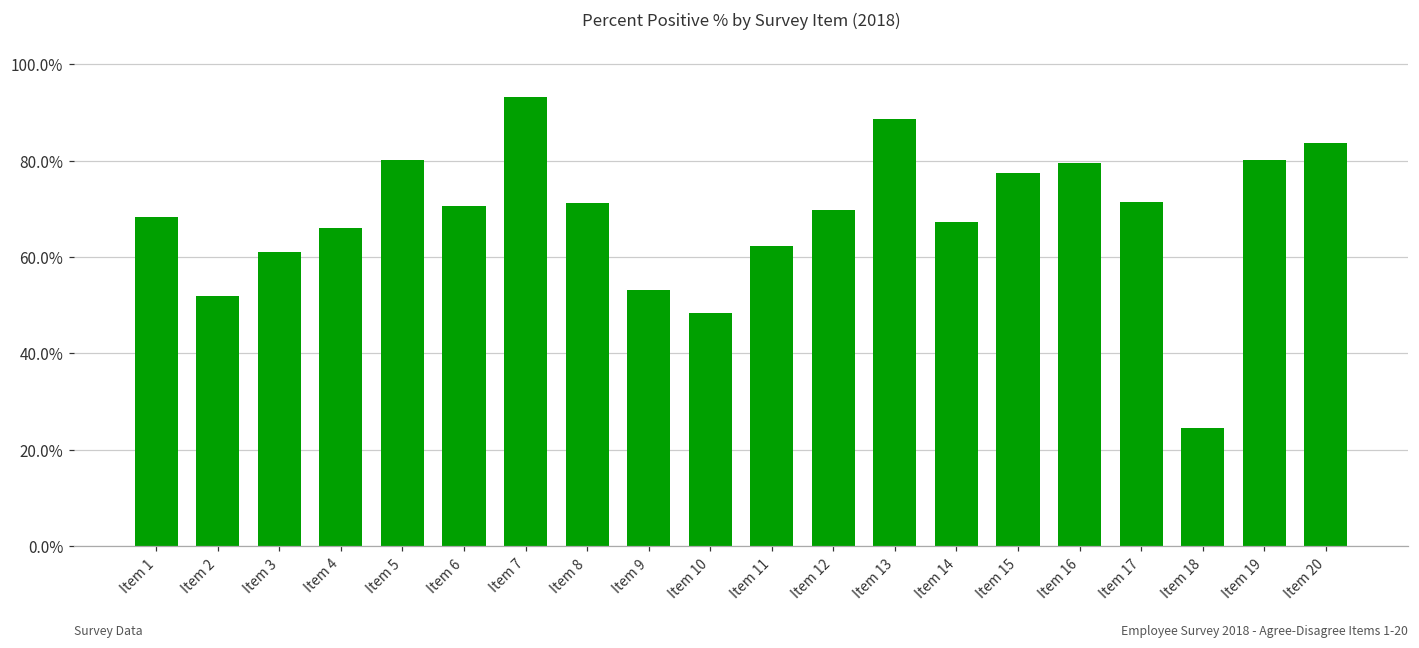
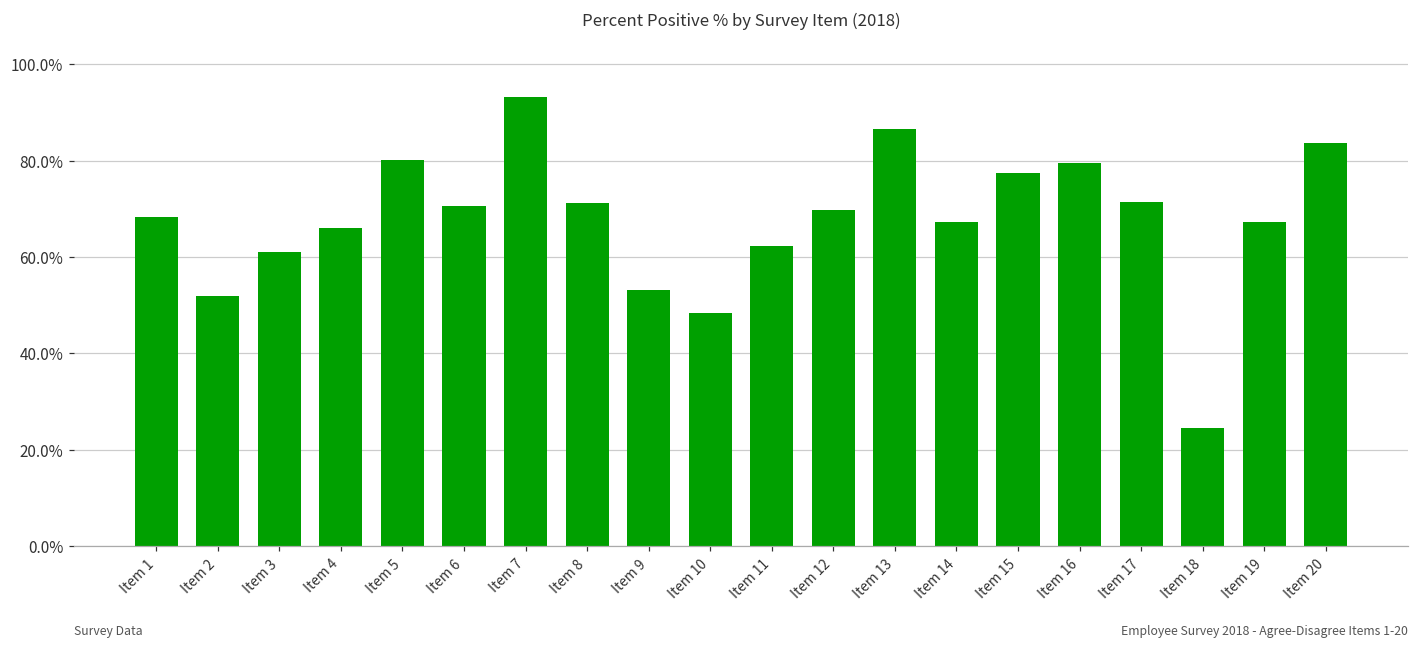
Item 13: 89% -> 87%
Item 19: 80% -> 67%
